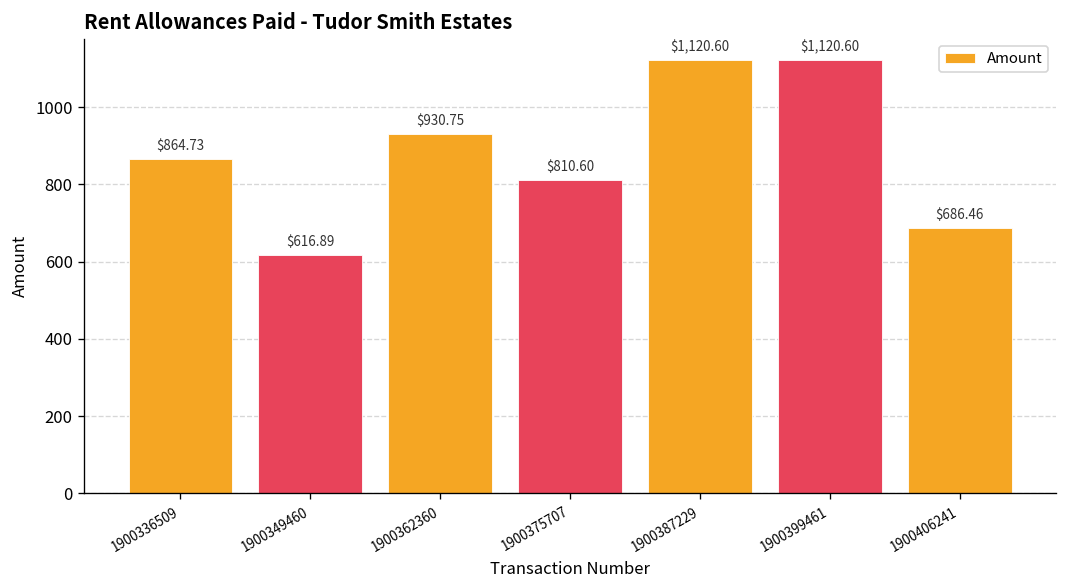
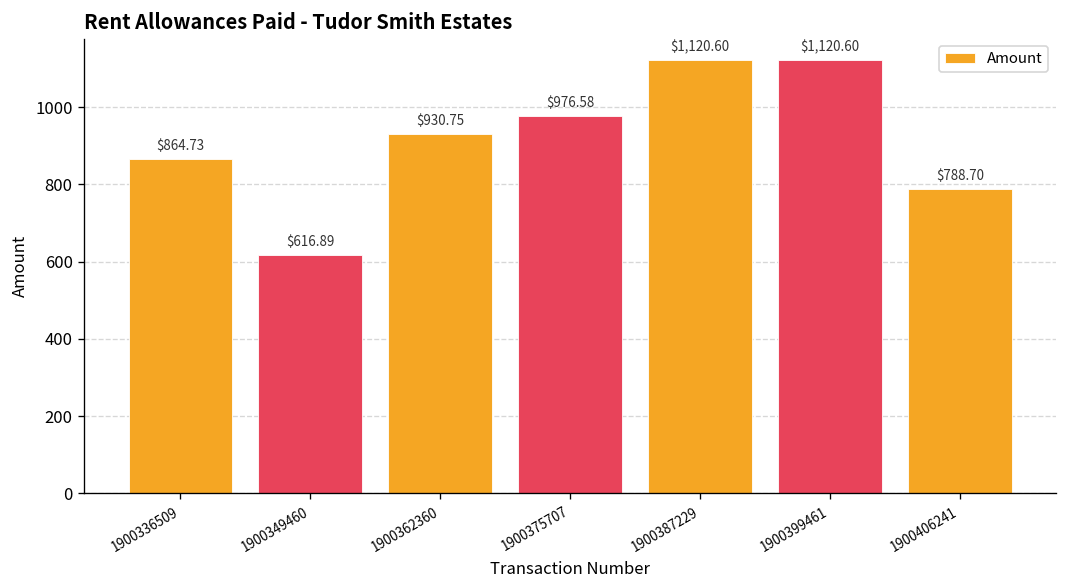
1900375707: $810.60 -> $976.58
1900406241: $686.46 -> $788.70
